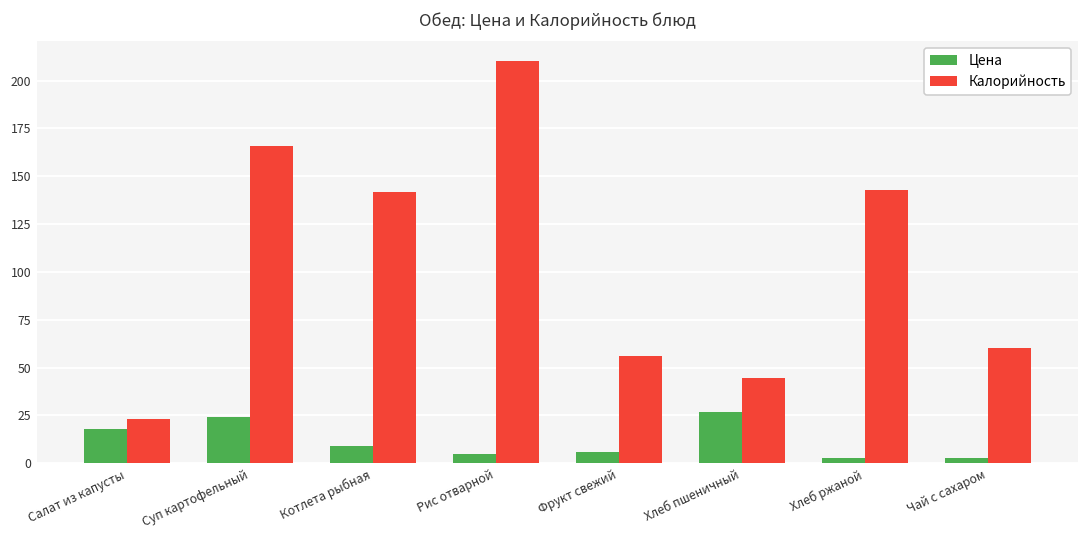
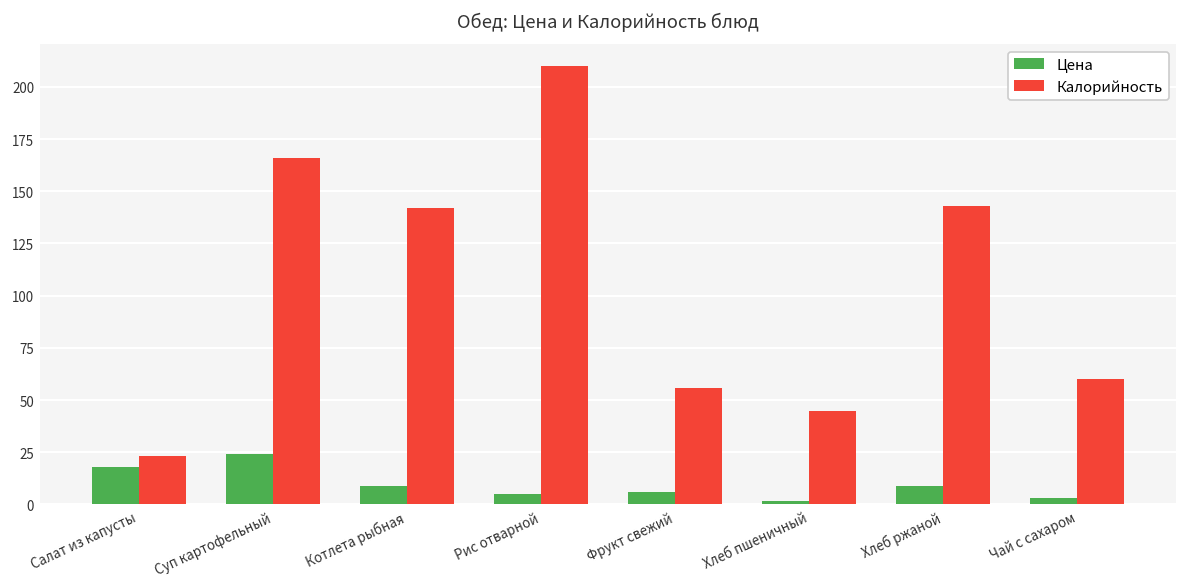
Цена, Хлеб пшеничный: 27 -> 2
Цена, Хлеб ржаной: 3 -> 9
